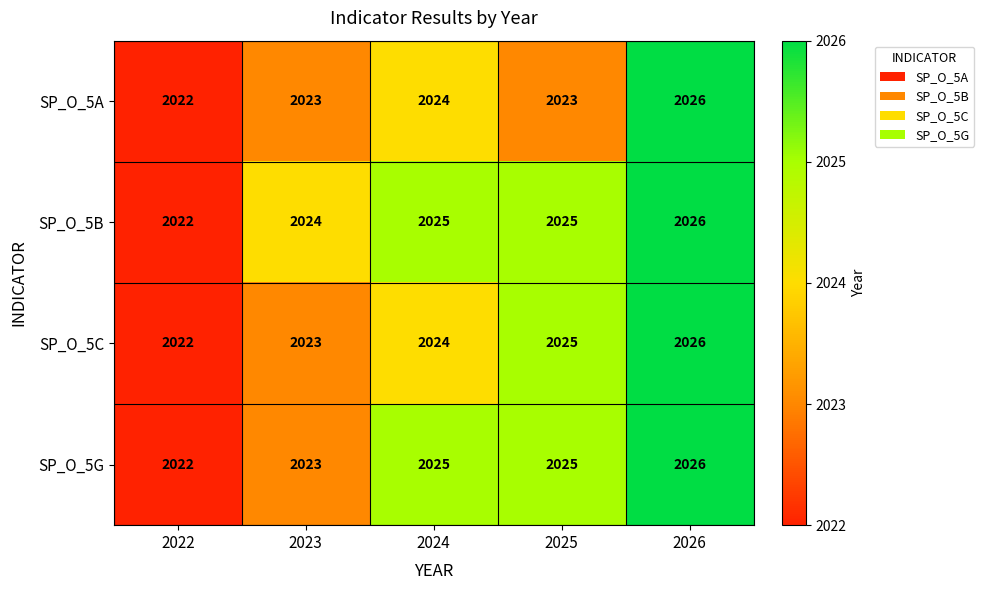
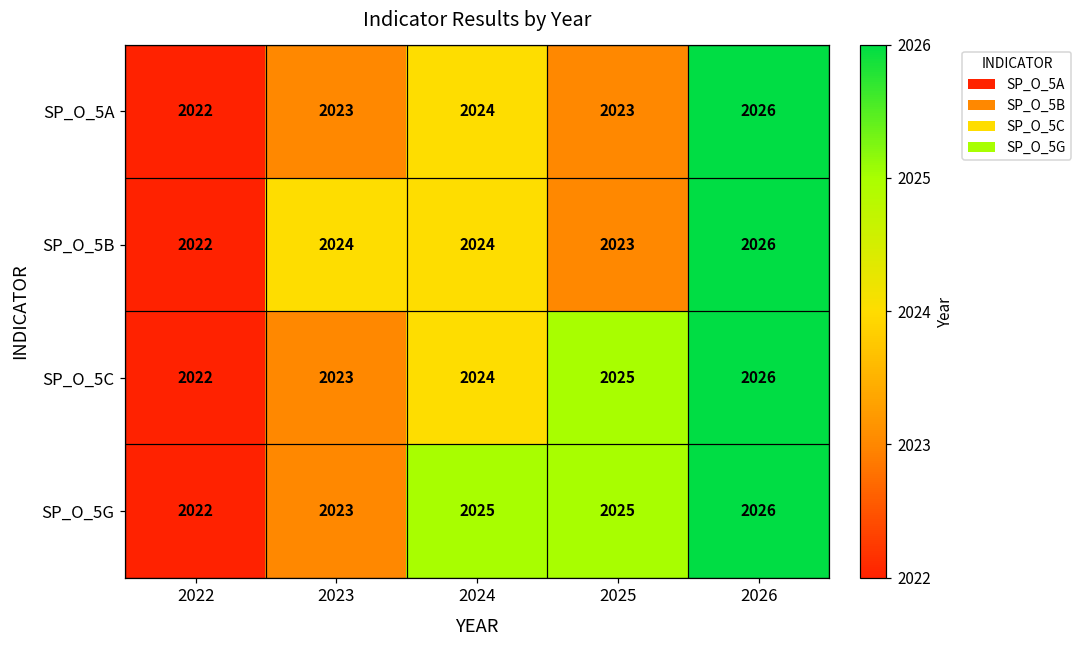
SP_O_5B, 2024: 2025 -> 2024
SP_O_5B, 2025: 2025 -> 2023
